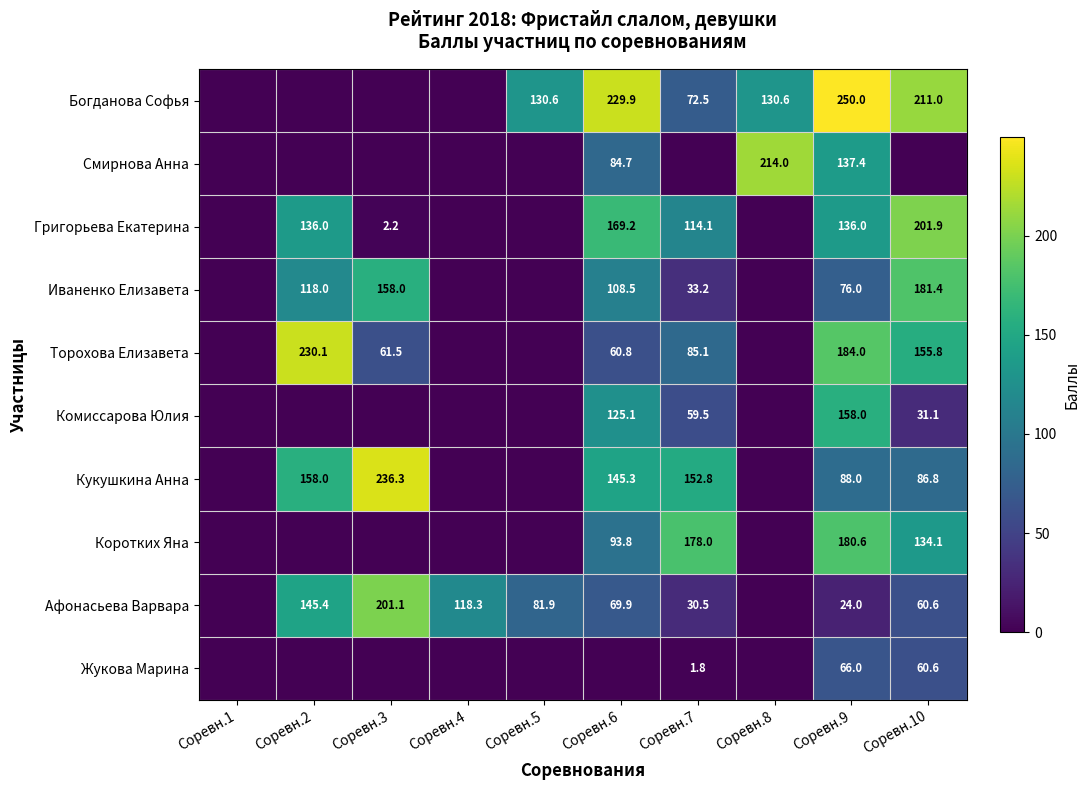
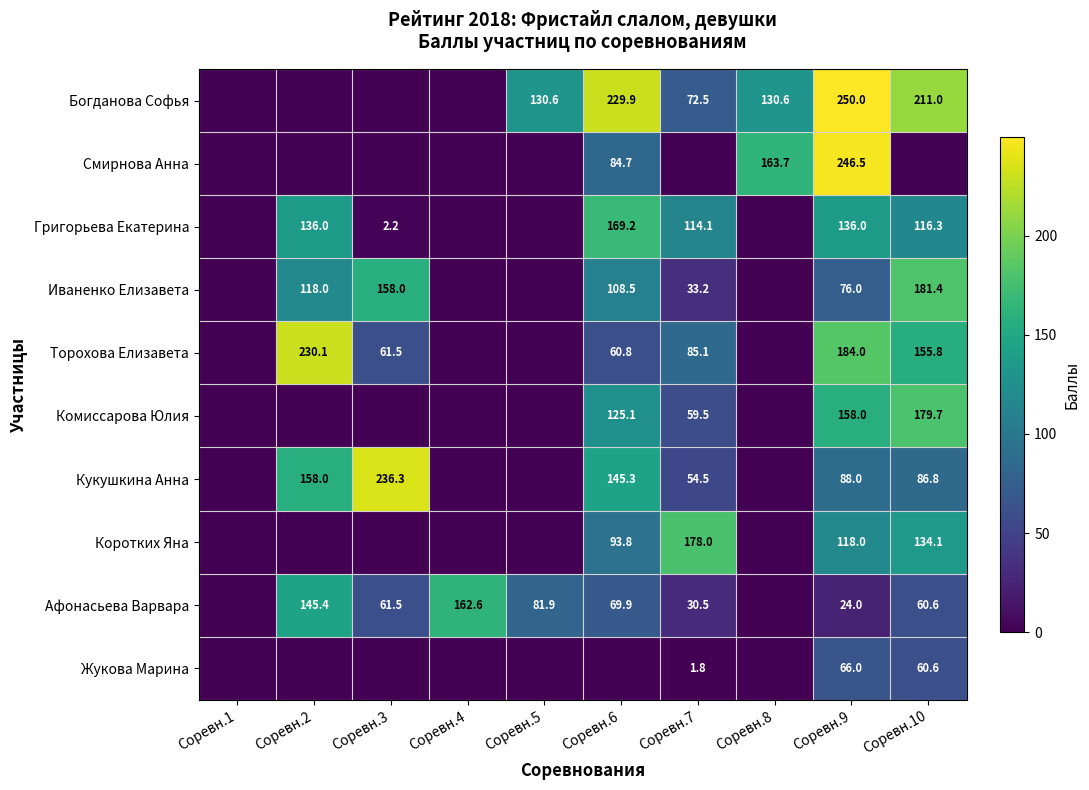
Смирнова Анна, Соревн.8: 214.0 -> 163.7
Смирнова Анна, Соревн.9: 137.4 -> 246.5
Григорьева Екатерина, Соревн.10: 201.9 -> 116.3
Комиссарова Юлия, Соревн.10: 31.1 -> 179.7
Кукушкина Анна, Соревн.7: 152.8 -> 54.5
Коротких Яна, Соревн.9: 180.6 -> 118.0
Афонасьева Варвара, Соревн.3: 201.1 -> 61.5
Афонасьева Варвара, Соревн.4: 118.3 -> 162.6
